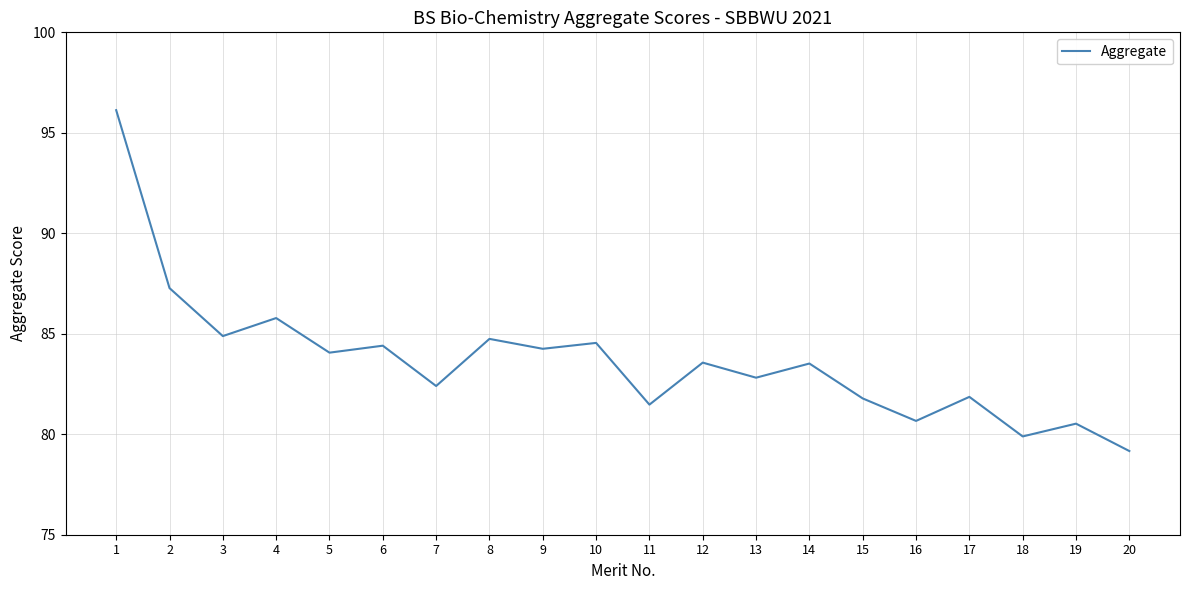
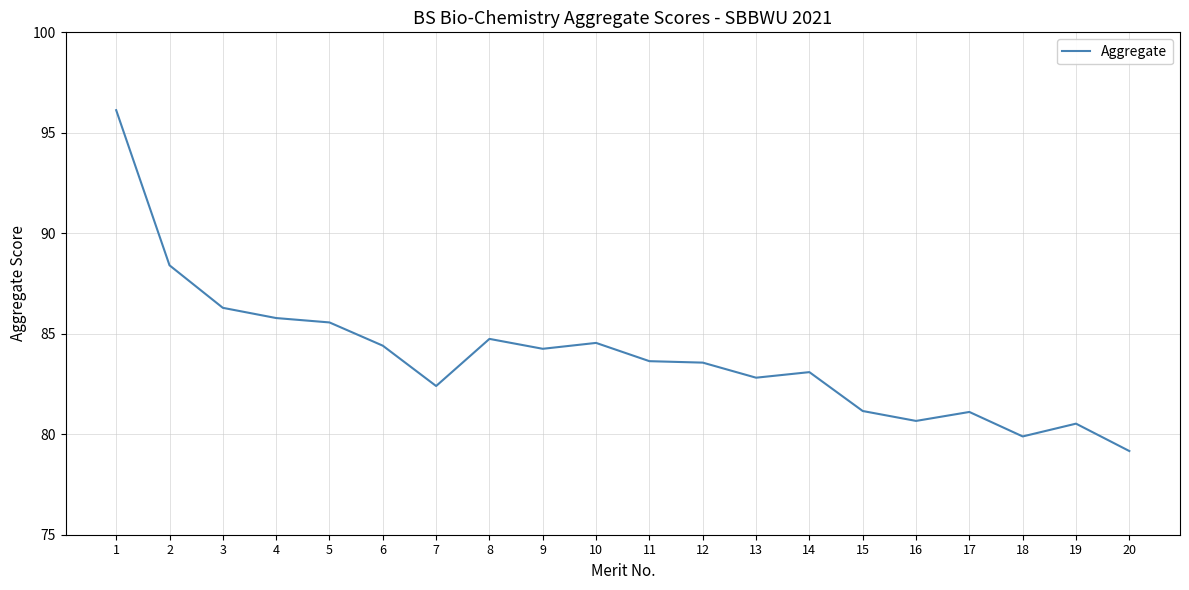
2: 87.3 -> 88.4
3: 84.9 -> 86.3
5: 84.1 -> 85.6
11: 81.5 -> 83.6
14: 83.5 -> 83.1
15: 81.8 -> 81.2
17: 81.9 -> 81.1
